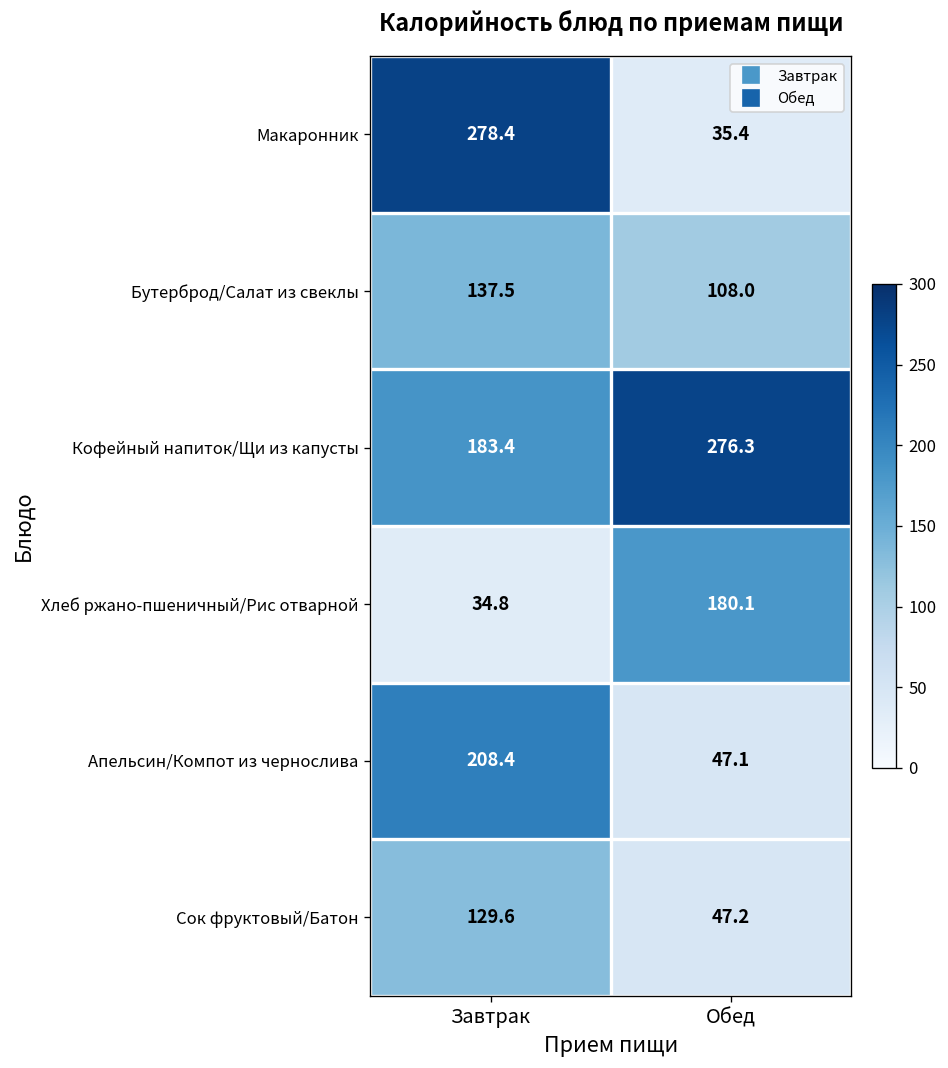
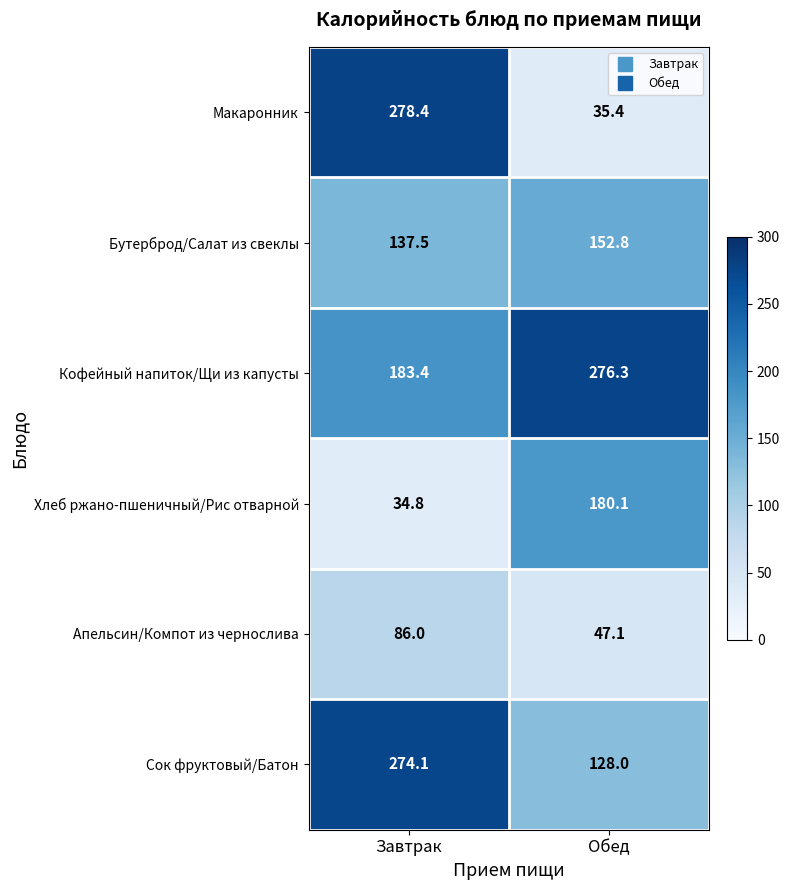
Бутерброд/Салат из свеклы, Обед: 108.0 -> 152.8
Апельсин/Компот из чернослива, Завтрак: 208.4 -> 86.0
Сок фруктовый/Батон, Завтрак: 129.6 -> 274.1
Сок фруктовый/Батон, Обед: 47.2 -> 128.0
